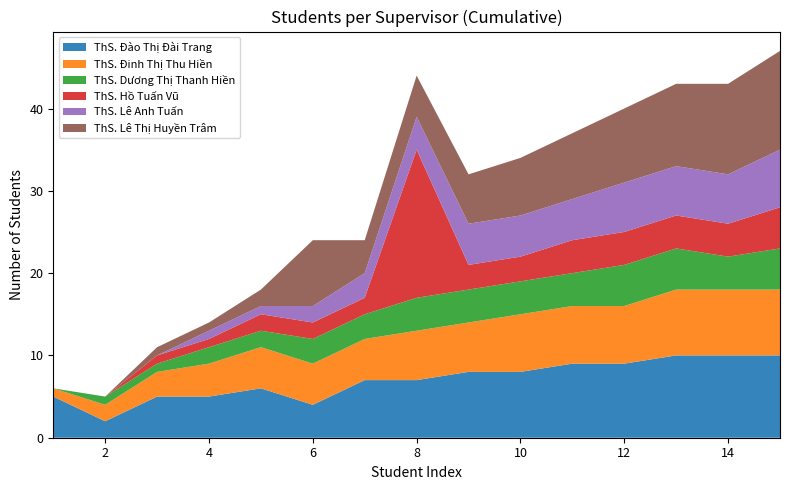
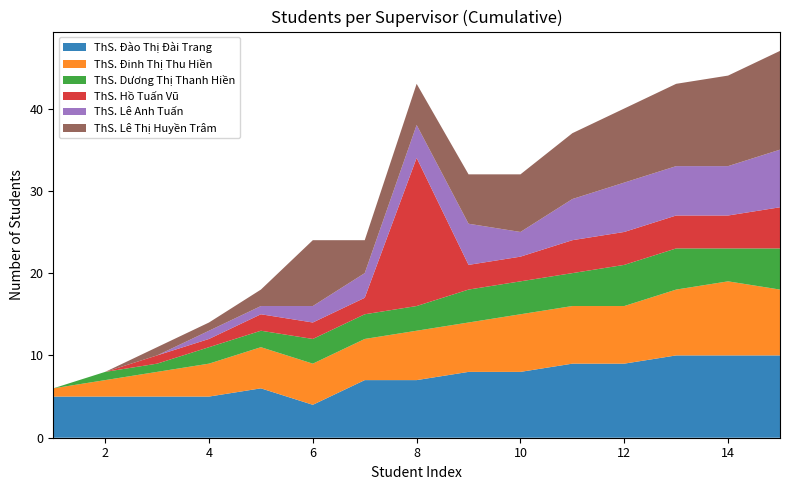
ThS. Đào Thị Đài Trang, 2: 2 -> 5
ThS. Dương Thị Thanh Hiền, 8: 4 -> 3
ThS. Lê Anh Tuấn, 10: 5 -> 3
ThS. Đinh Thị Thu Hiền, 14: 8 -> 9
